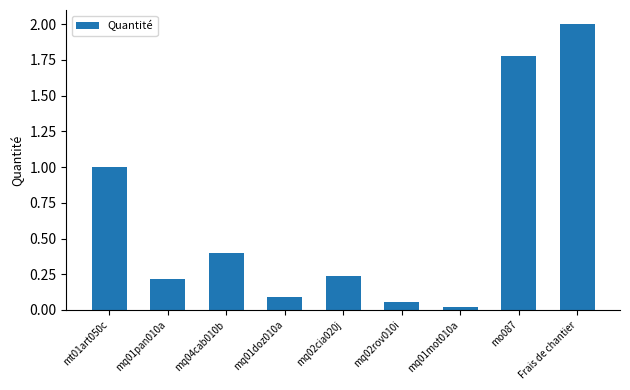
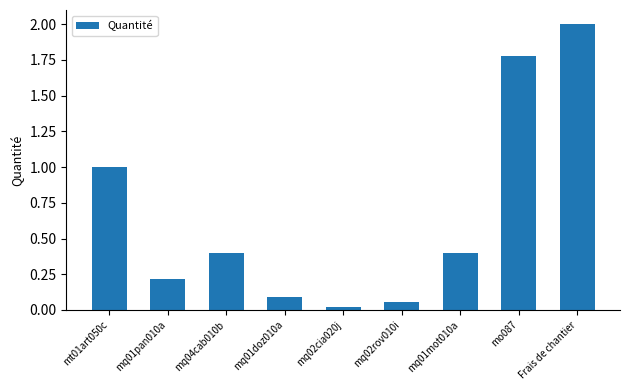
mq02cia020j: 0.24 -> 0.02
mq01mot010a: 0.02 -> 0.40
